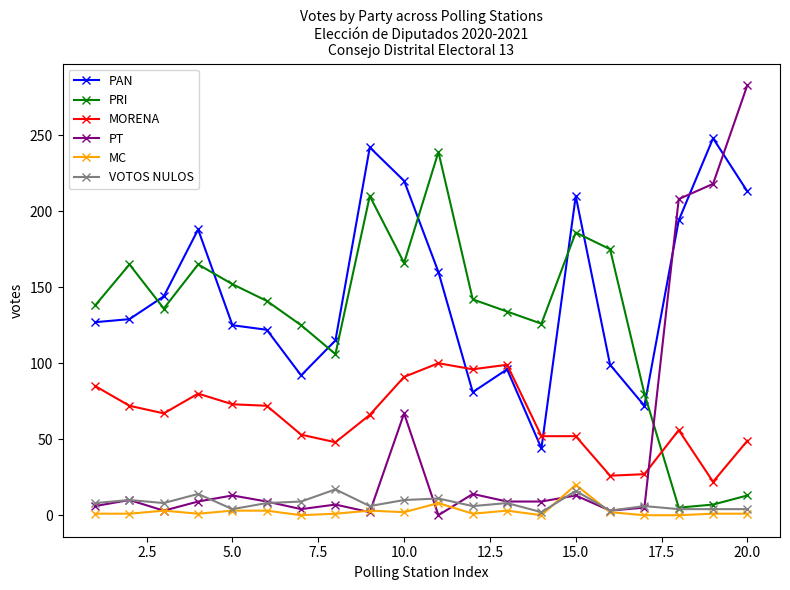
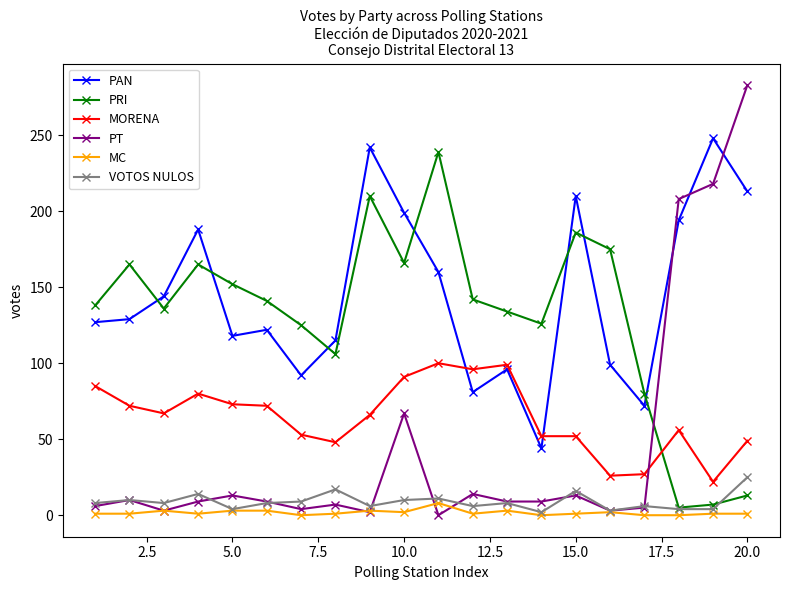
PAN, 5.0: 125 -> 118
PAN, 10.0: 220 -> 199
MC, 15.0: 20 -> 1
VOTOS NULOS, 20.0: 4 -> 25
